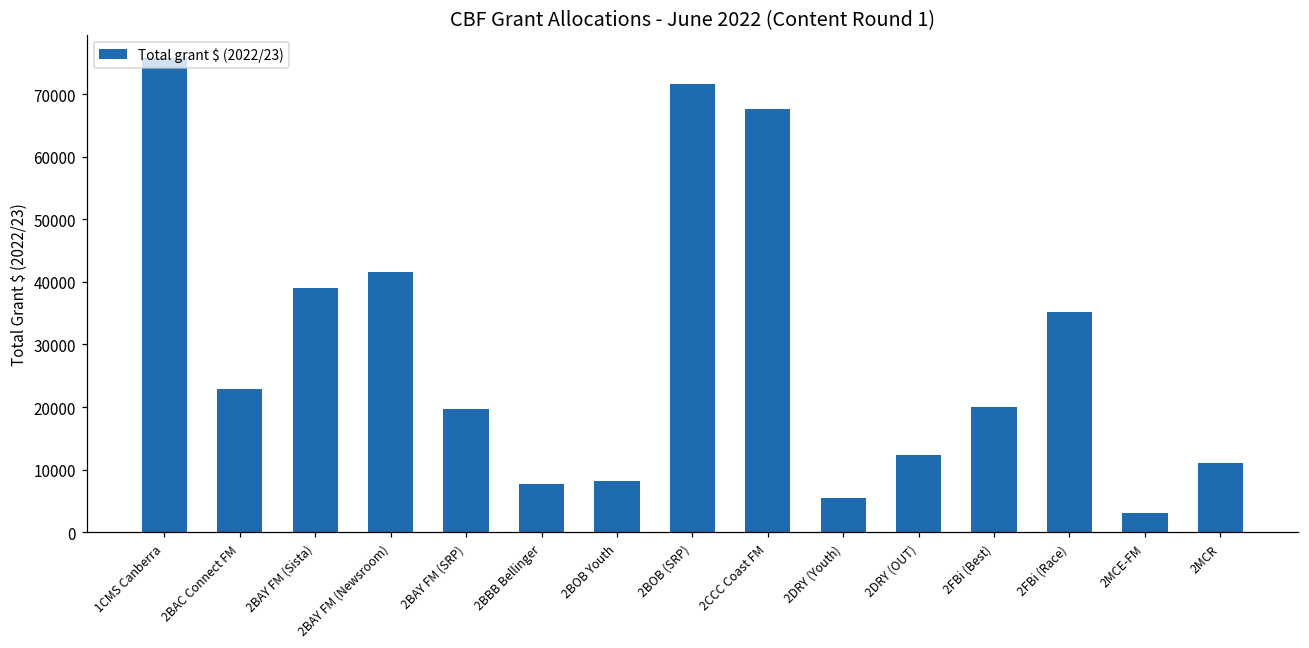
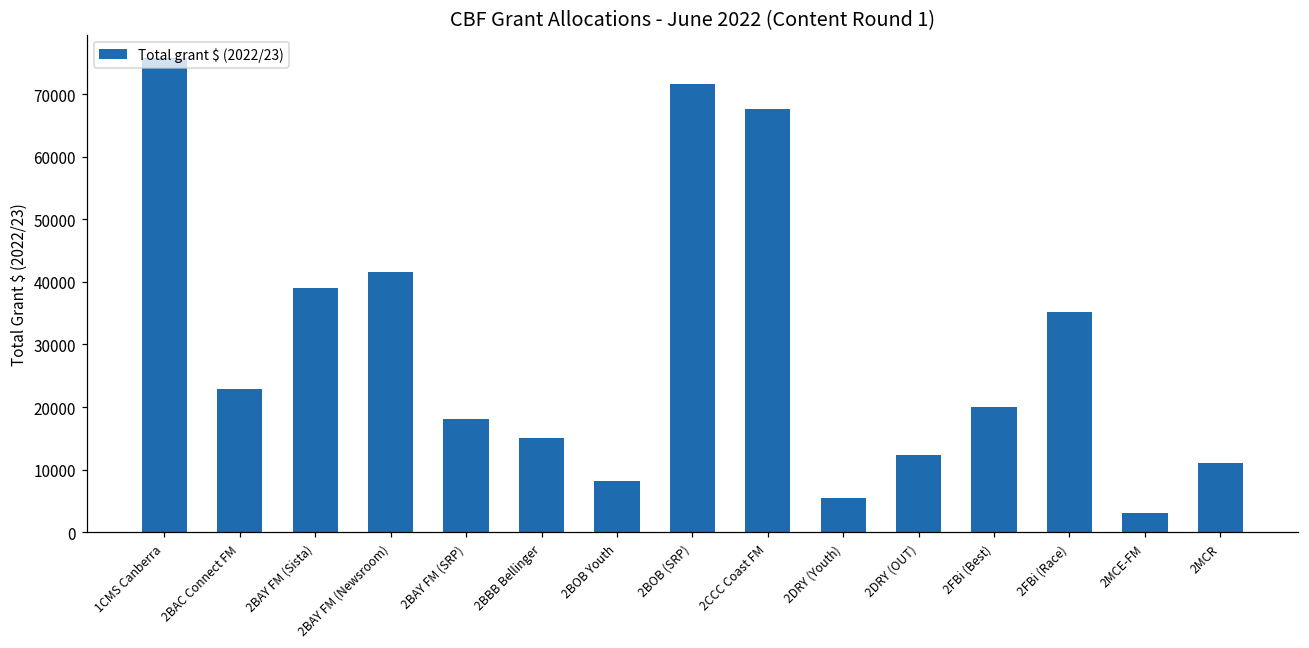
2BAY FM (SRP): 20000 -> 18000
2BBB Bellinger: 8000 -> 15000
